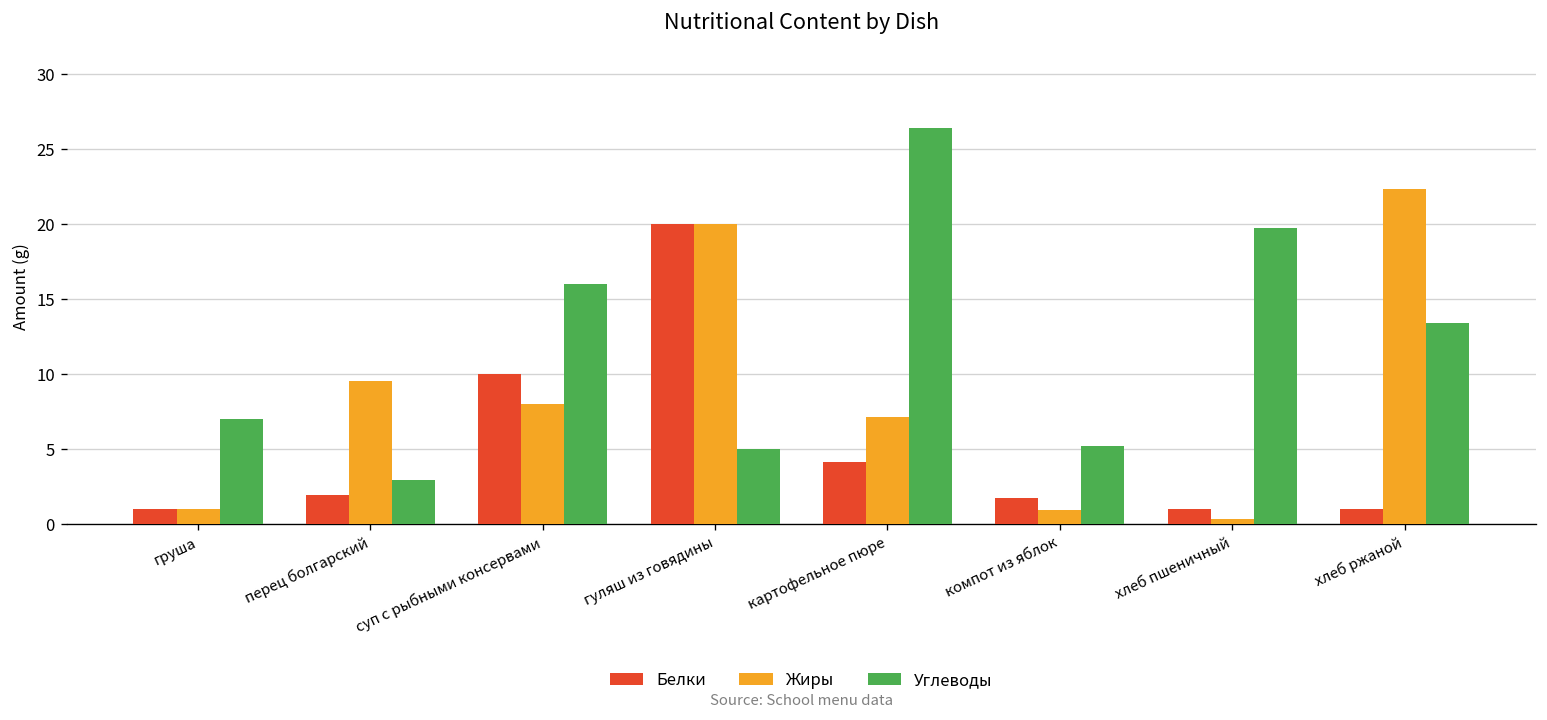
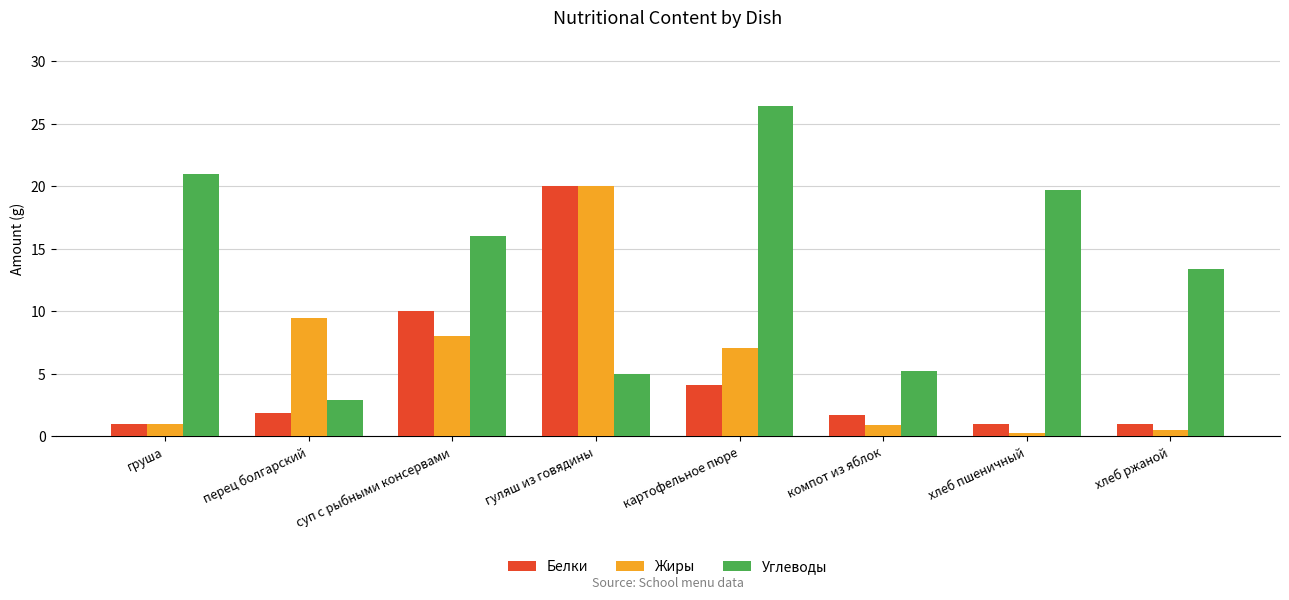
Углеводы, груша: 7 -> 21
Жиры, хлеб ржаной: 22.3 -> 0.5
